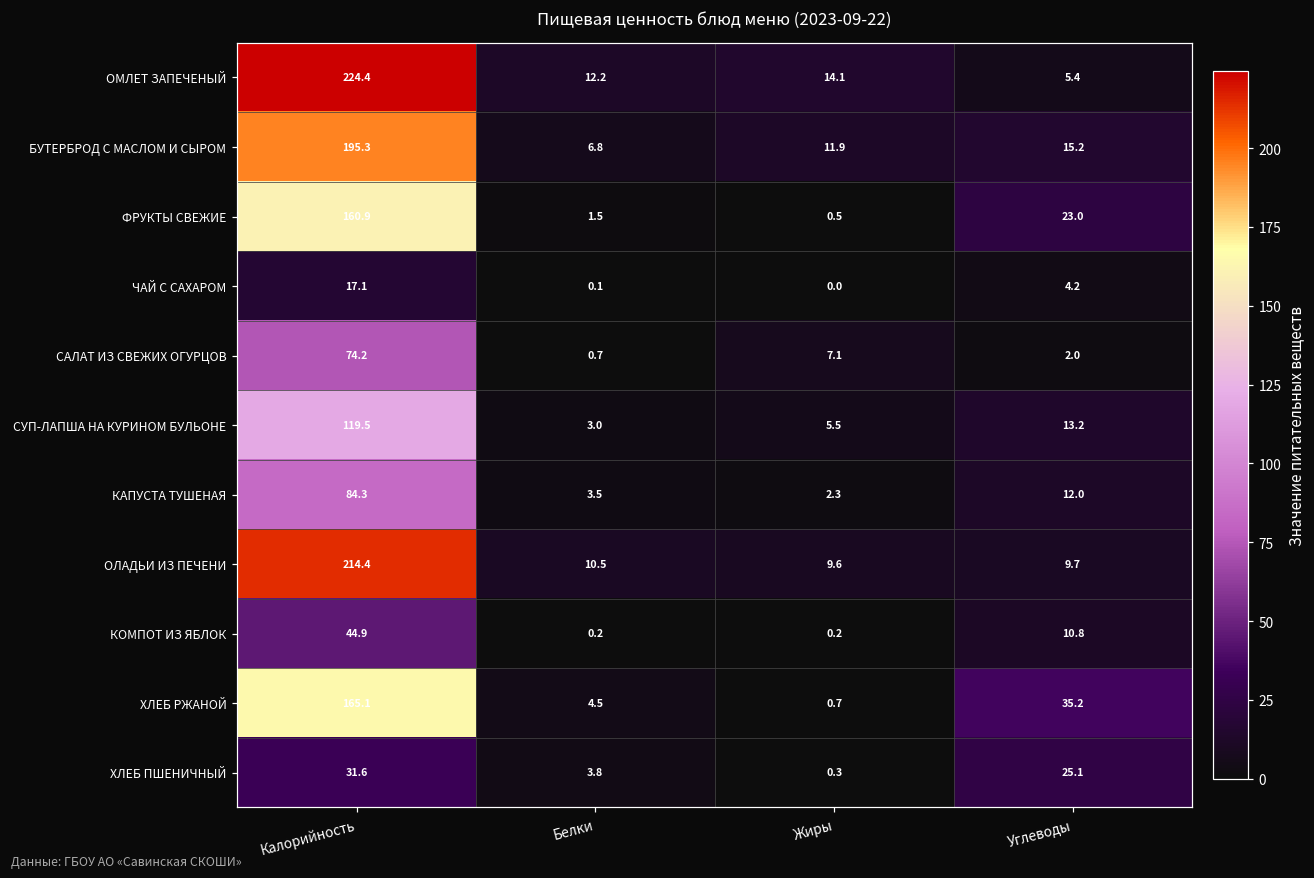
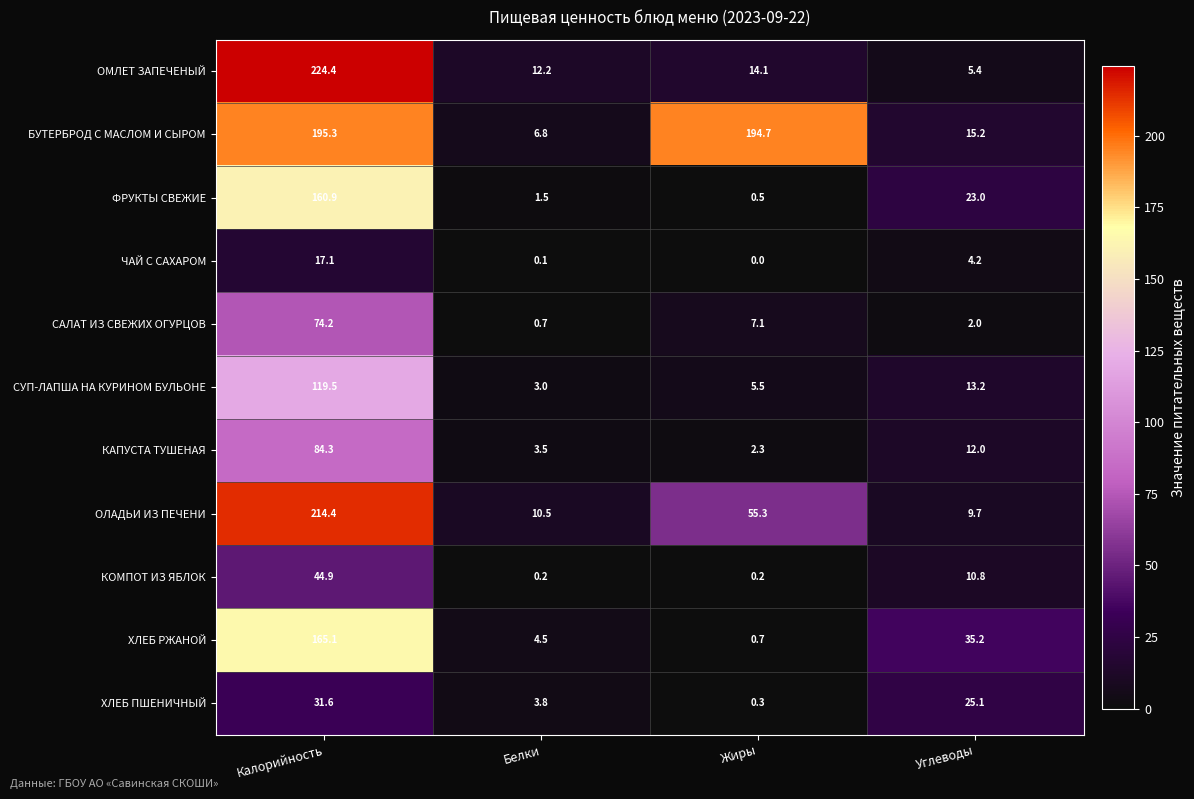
БУТЕРБРОД С МАСЛОМ И СЫРОМ, Жиры: 11.9 -> 194.7
ОЛАДЬИ ИЗ ПЕЧЕНИ, Жиры: 9.6 -> 55.3
